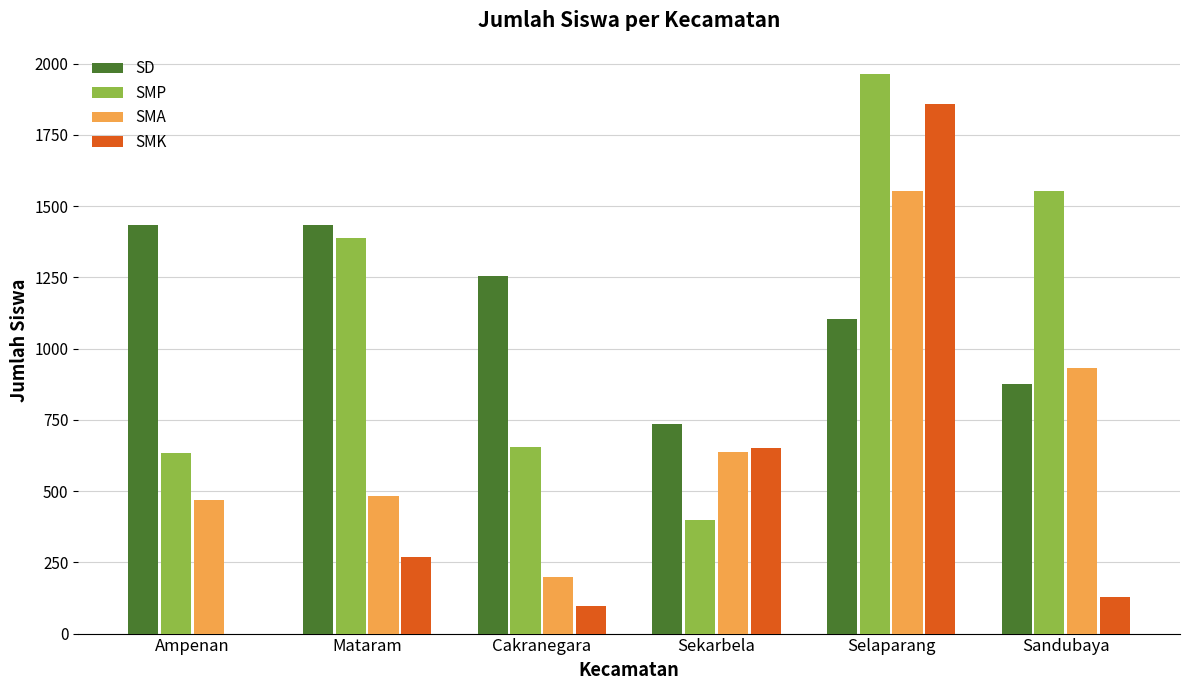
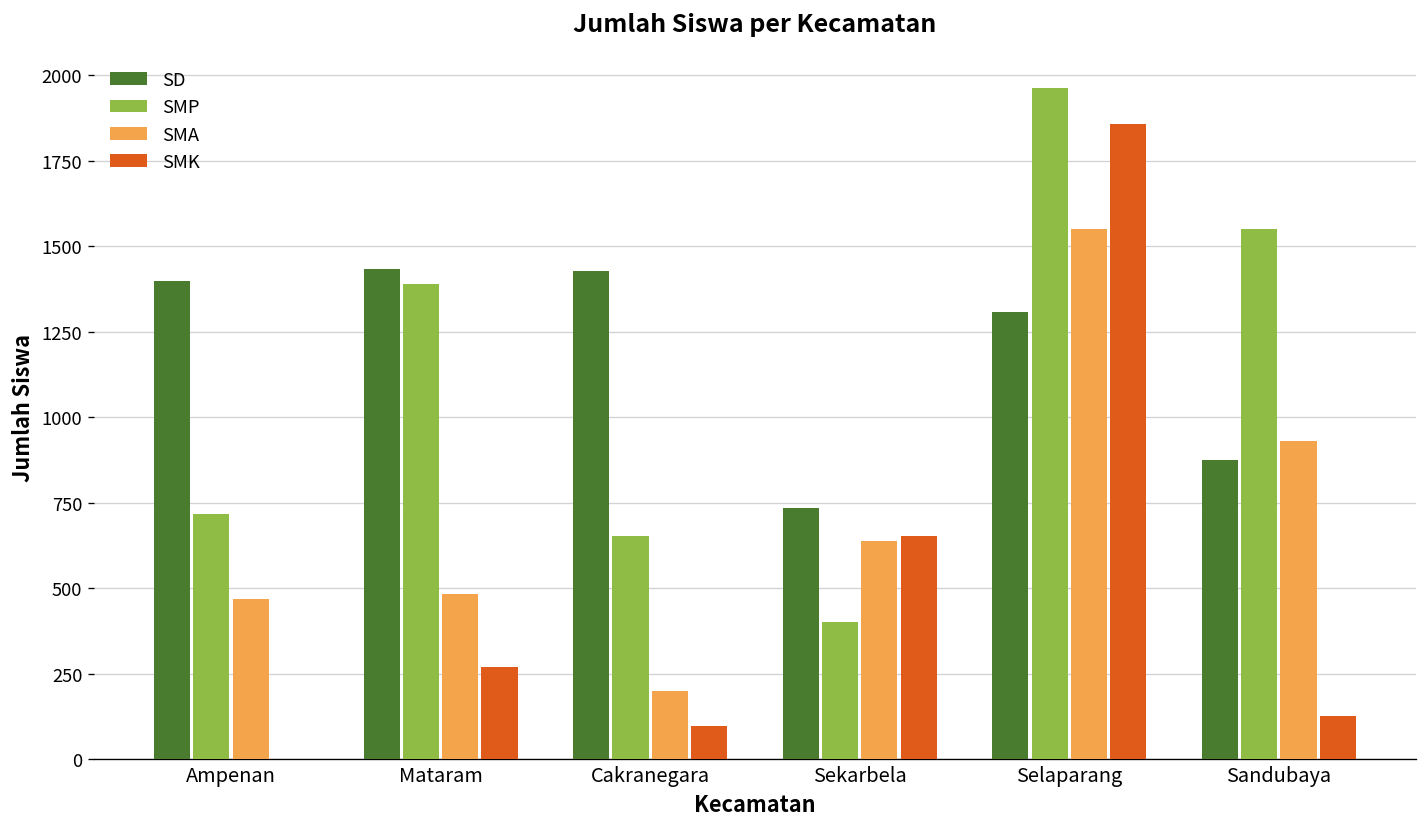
SD, Ampenan: 1430 -> 1400
SMP, Ampenan: 630 -> 720
SD, Cakranegara: 1260 -> 1430
SD, Selaparang: 1100 -> 1310
